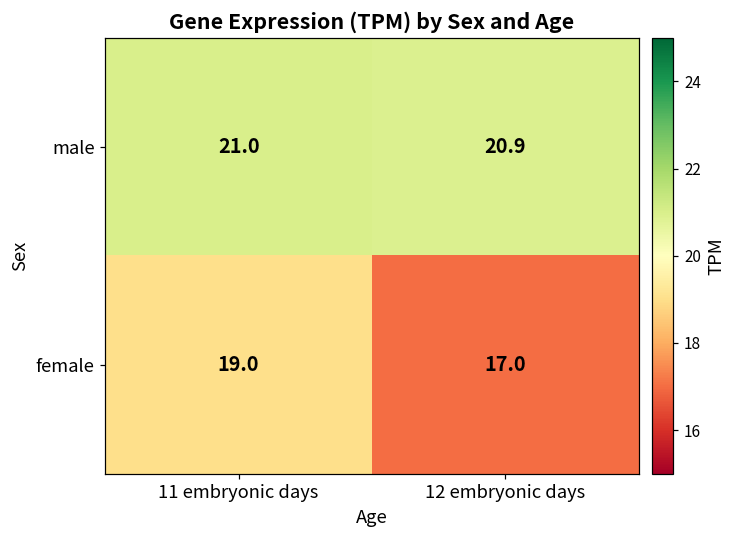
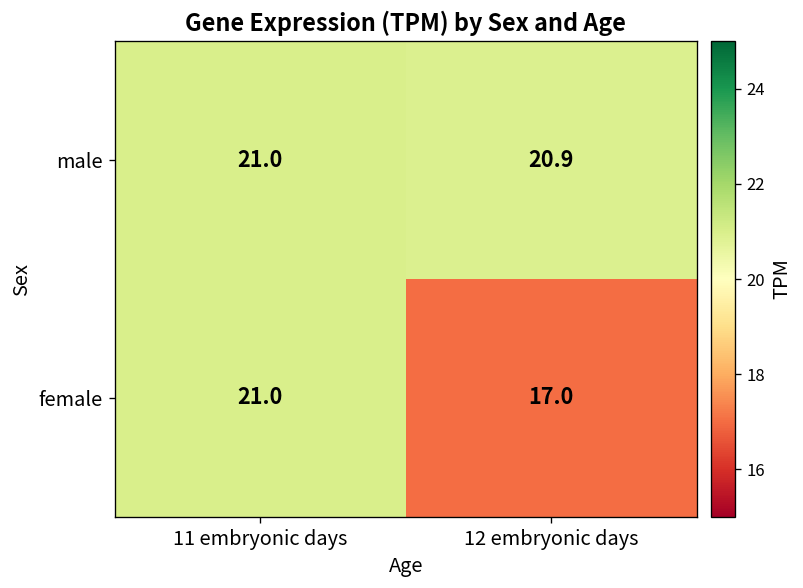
female, 11 embryonic days: 19.0 -> 21.0
